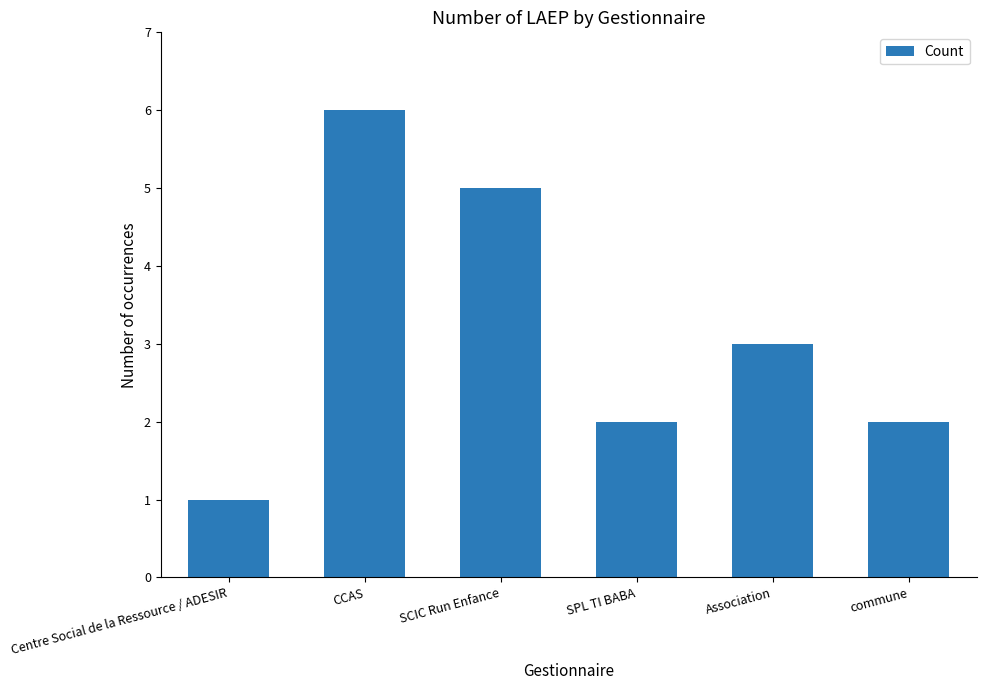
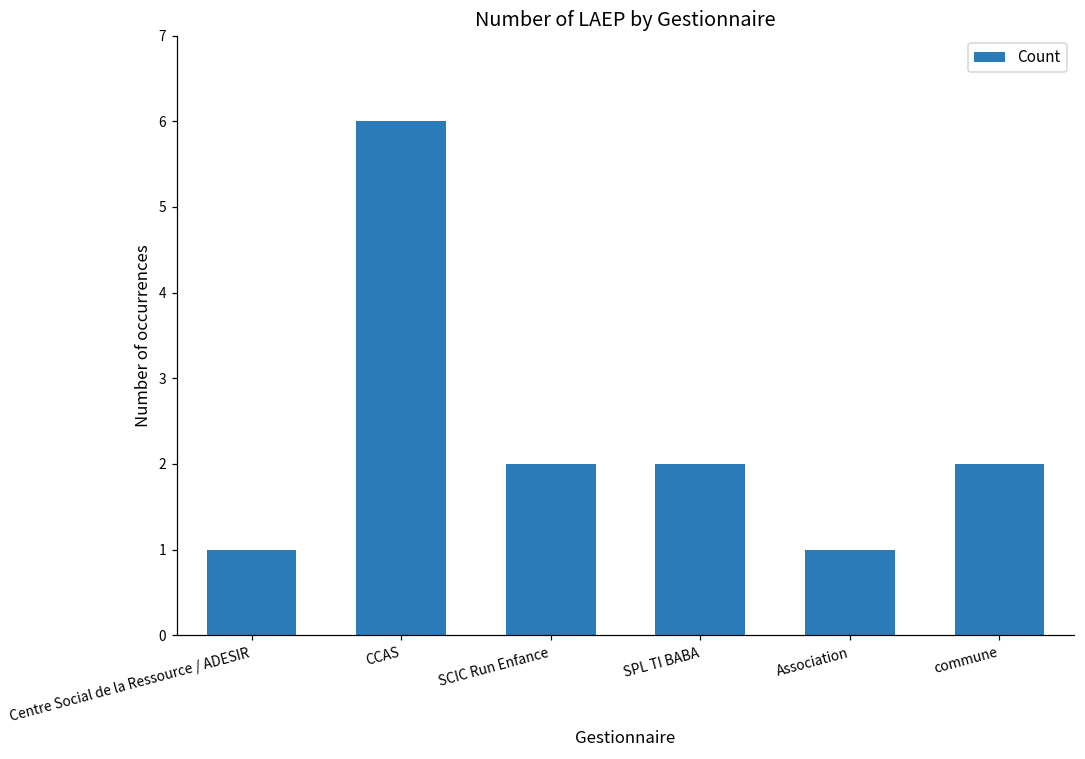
SCIC Run Enfance: 5 -> 2
Association: 3 -> 1
